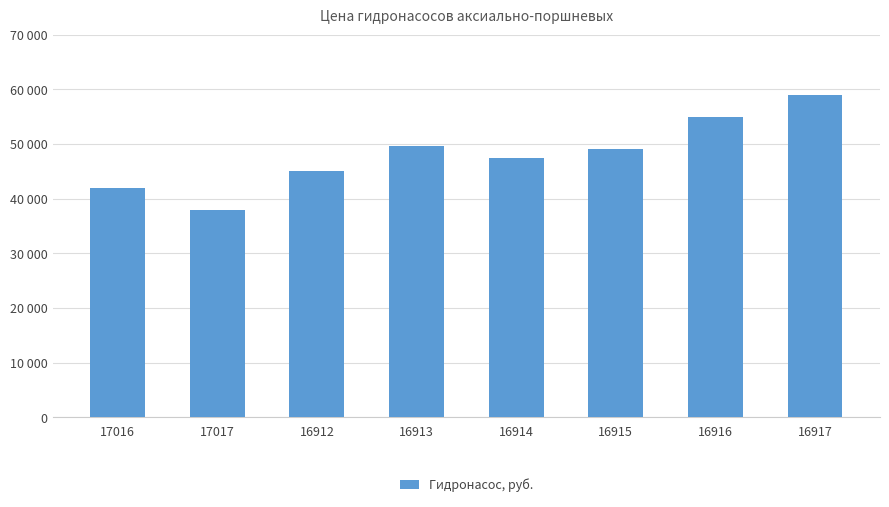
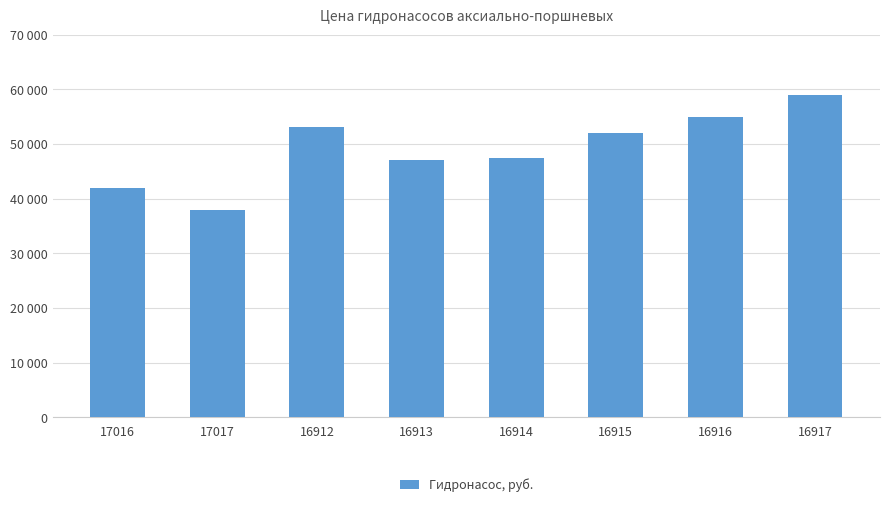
16912: 45000 -> 53000
16913: 50000 -> 47000
16915: 49000 -> 52000
